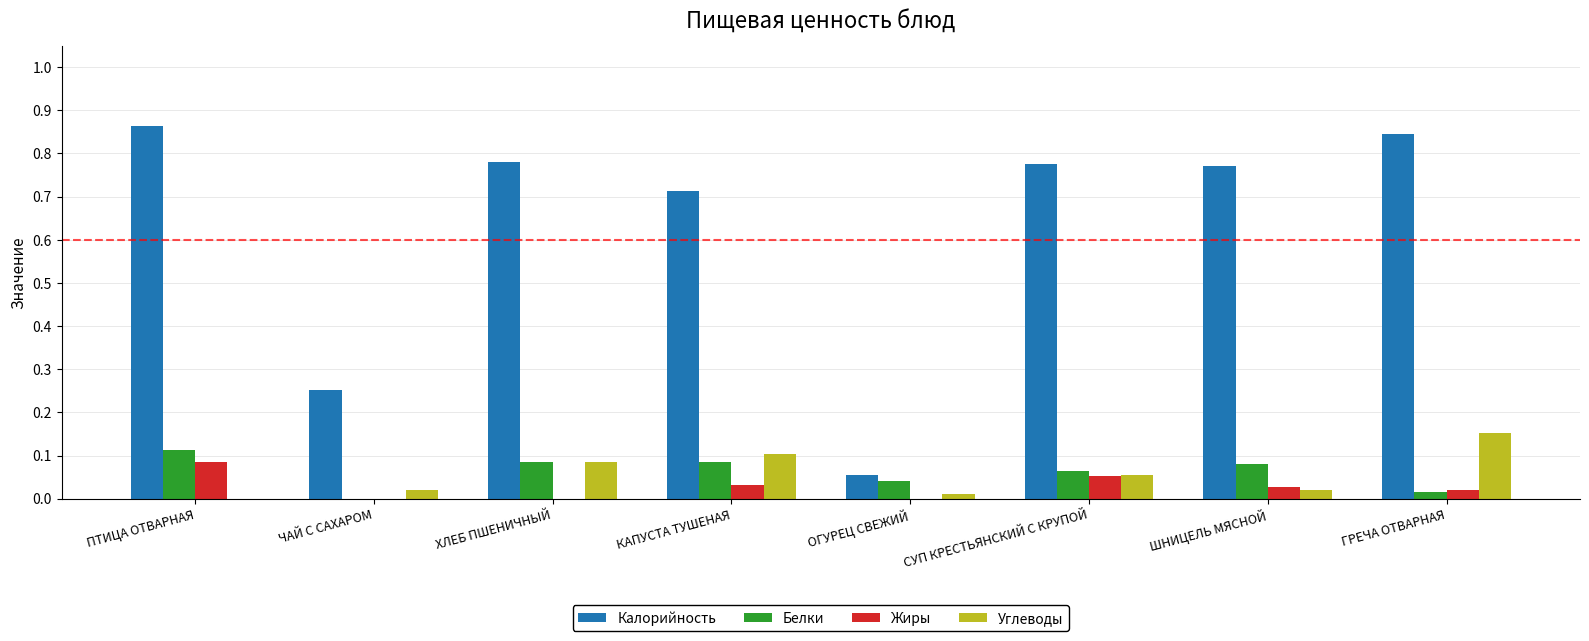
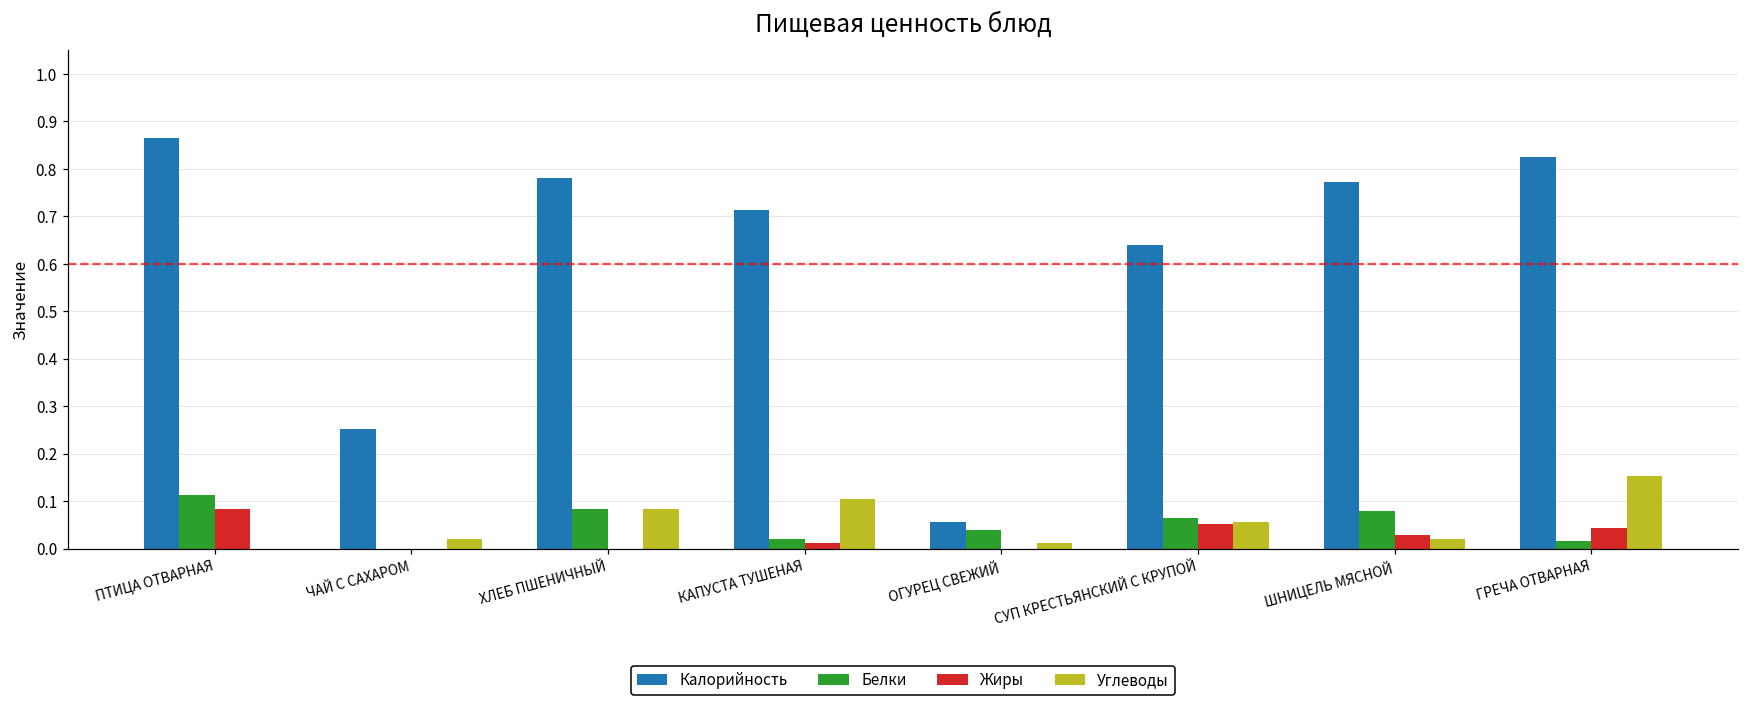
Белки, КАПУСТА ТУШЕНАЯ: 0.08 -> 0.02
Жиры, КАПУСТА ТУШЕНАЯ: 0.03 -> 0.01
Калорийность, СУП КРЕСТЬЯНСКИЙ С КРУПОЙ: 0.78 -> 0.64
Калорийность, ГРЕЧА ОТВАРНАЯ: 0.84 -> 0.82
Жиры, ГРЕЧА ОТВАРНАЯ: 0.02 -> 0.04
